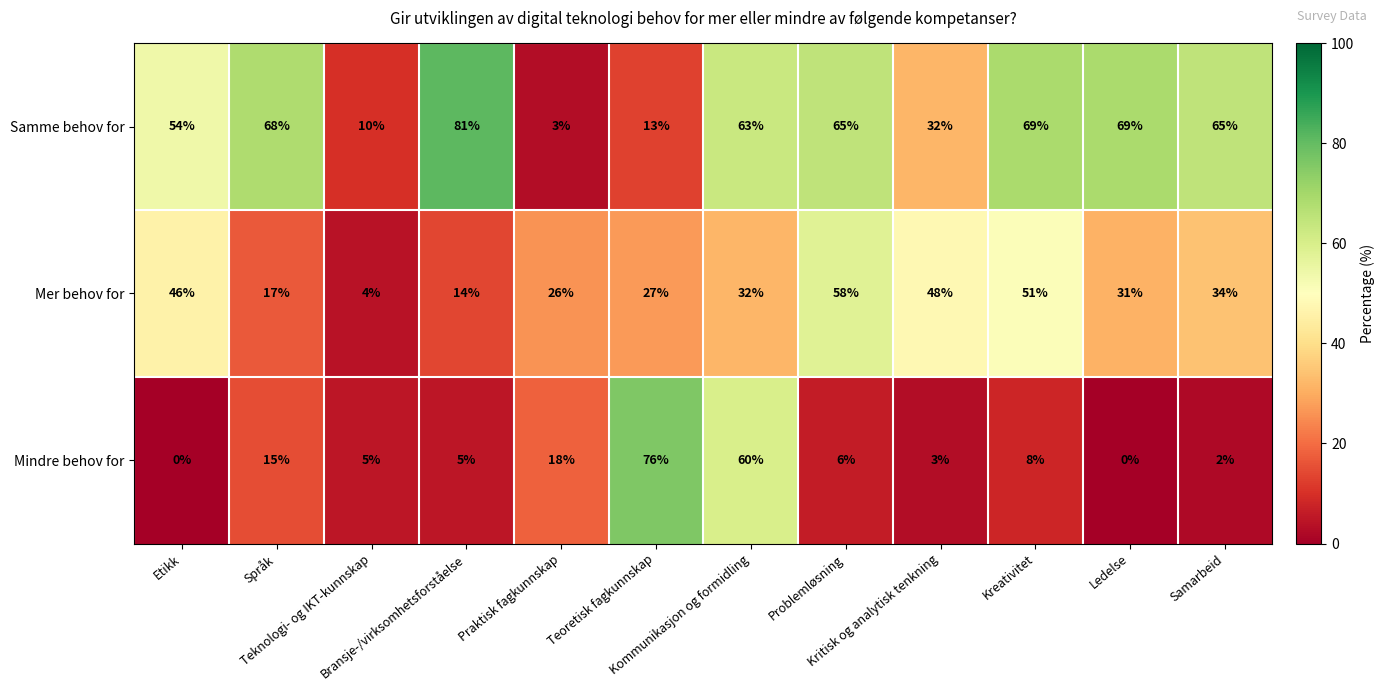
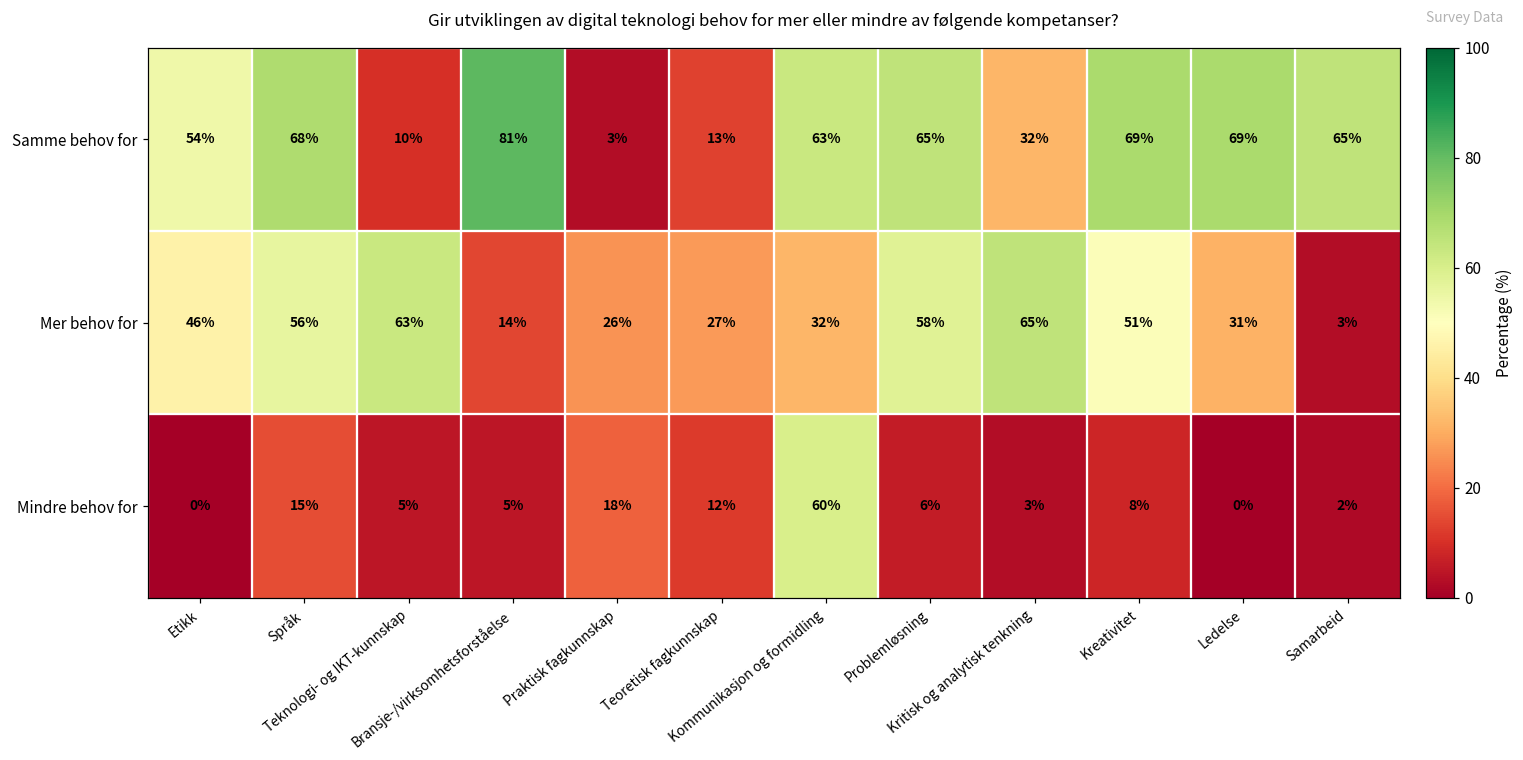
Mer behov for, Språk: 17% -> 56%
Mer behov for, Teknologi- og IKT-kunnskap: 4% -> 63%
Mer behov for, Kritisk og analytisk tenkning: 48% -> 65%
Mer behov for, Samarbeid: 34% -> 3%
Mindre behov for, Teoretisk fagkunnskap: 76% -> 12%
